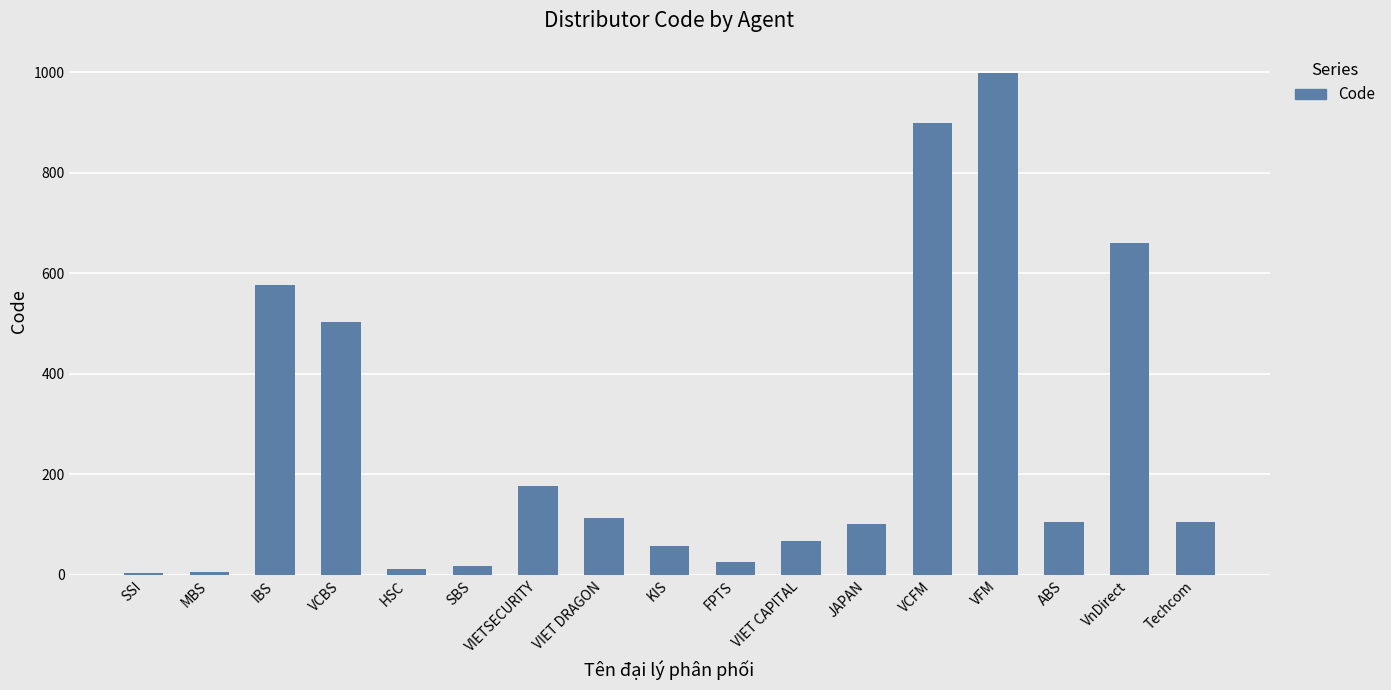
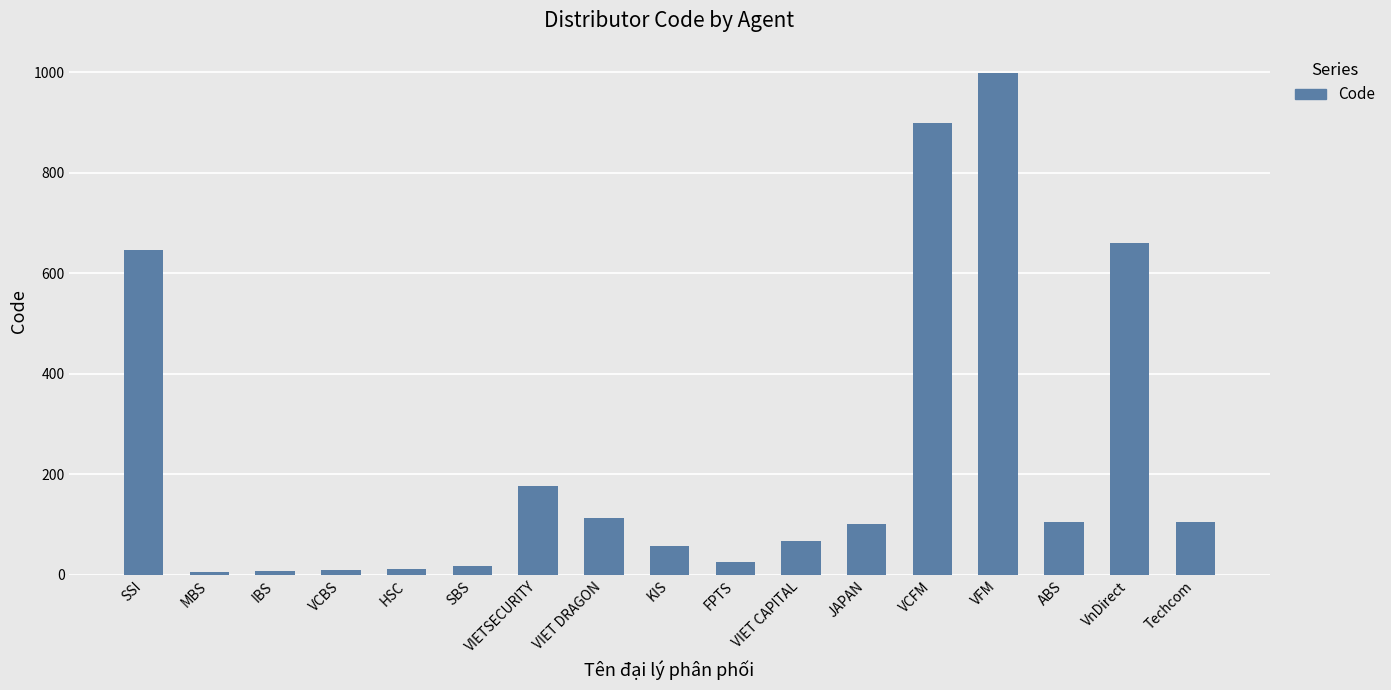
SSI: 0 -> 650
IBS: 580 -> 10
VCBS: 500 -> 10
